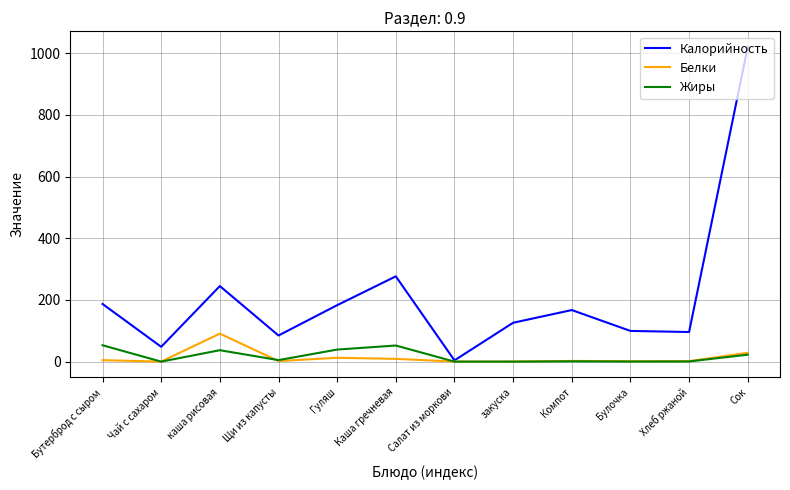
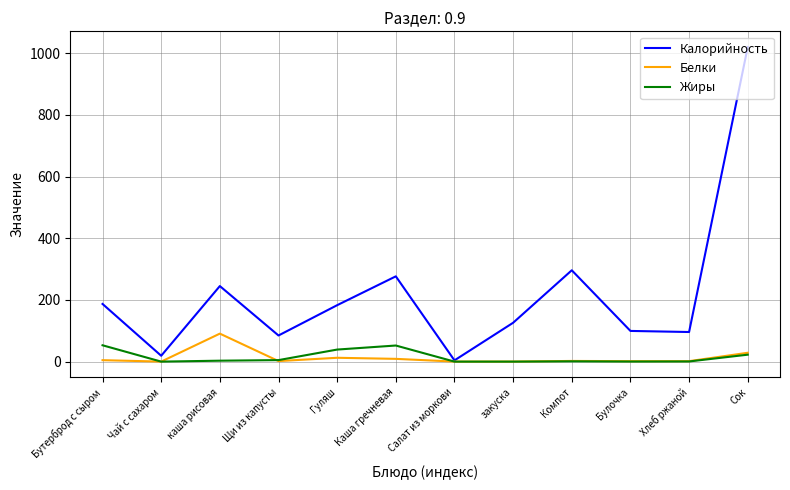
Калорийность, Чай с сахаром: 50 -> 20
Жиры, каша рисовая: 40 -> 0
Калорийность, Компот: 170 -> 300
